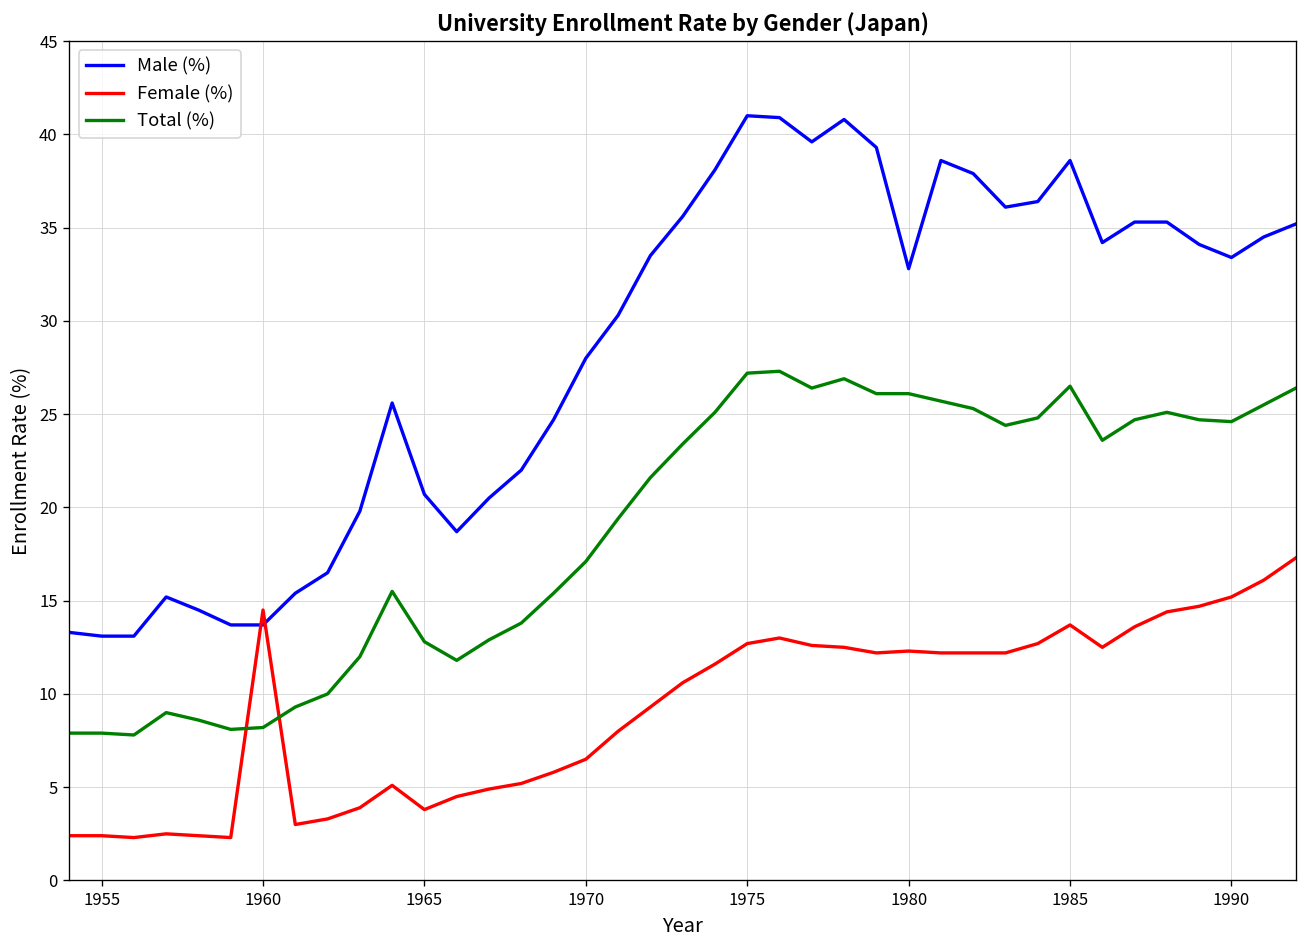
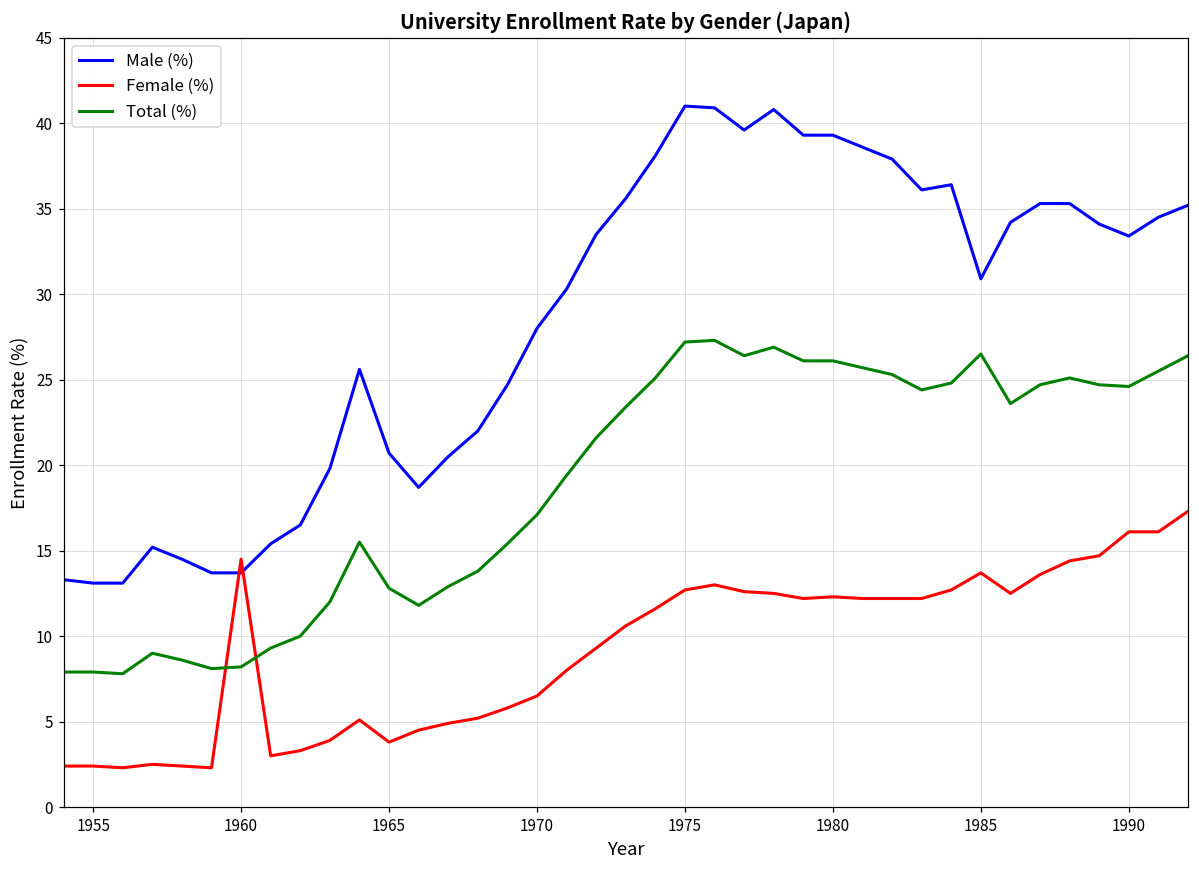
Male (%), 1980: 32.8 -> 39.3
Male (%), 1985: 38.6 -> 30.9
Female (%), 1990: 15.2 -> 16.1
